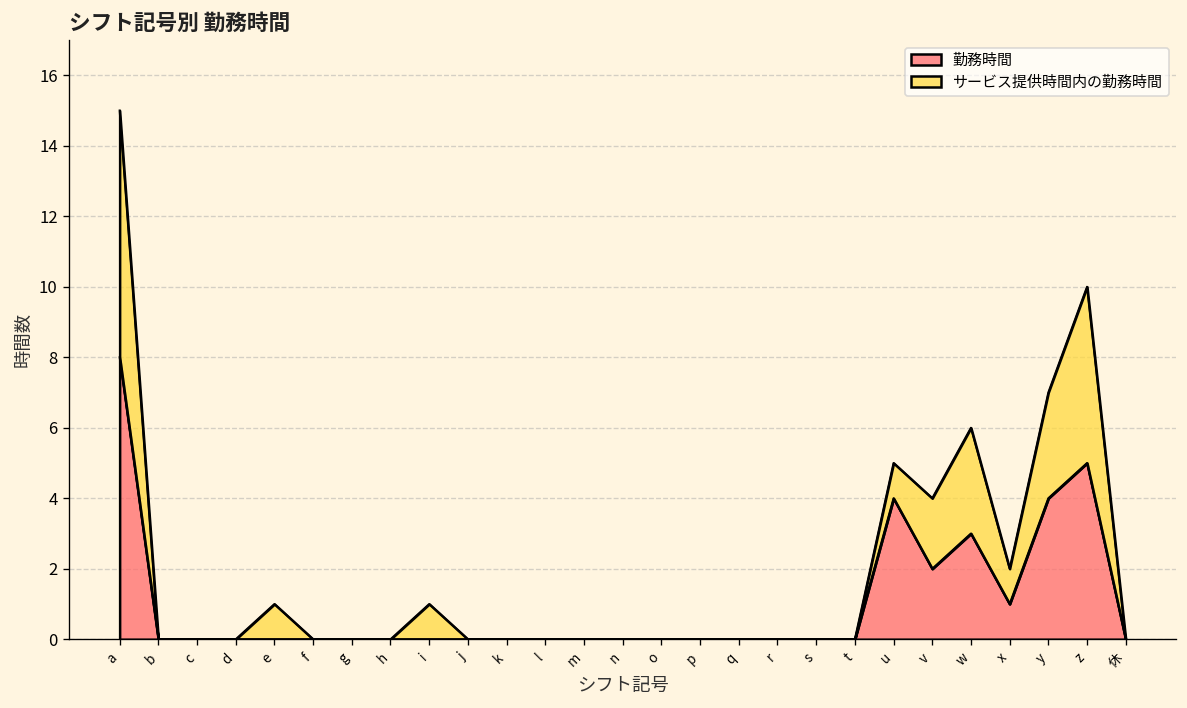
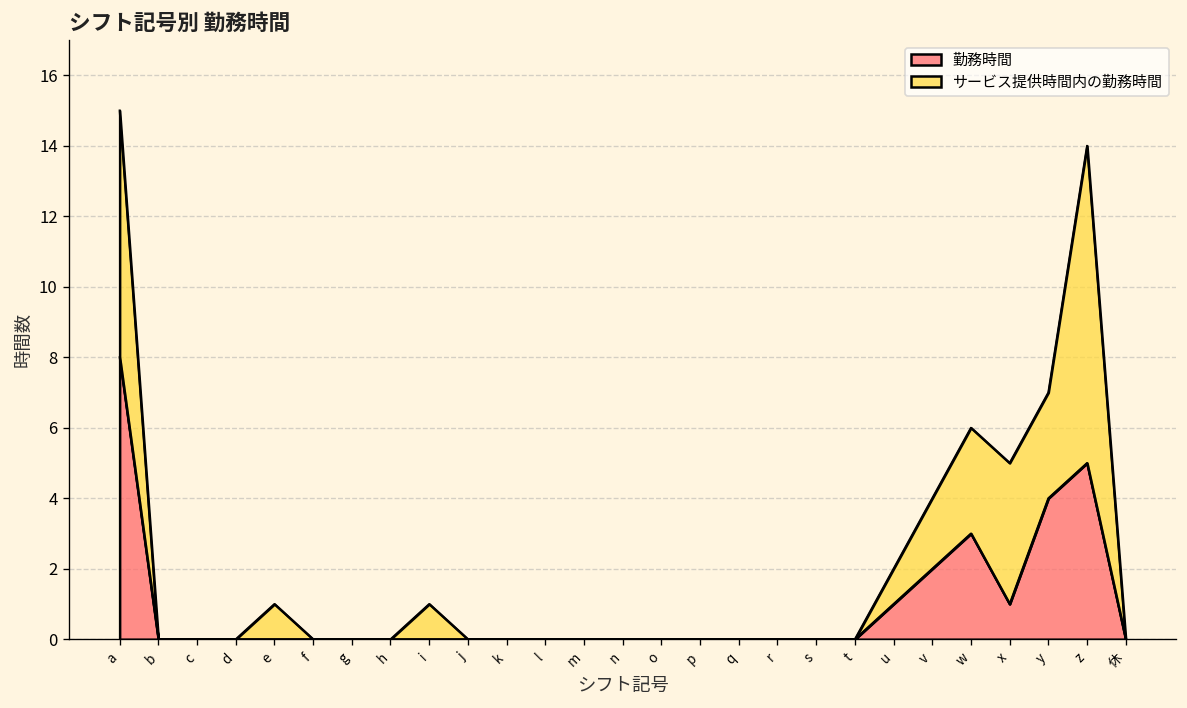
勤務時間, u: 4 -> 1
サービス提供時間内の勤務時間, x: 1 -> 4
サービス提供時間内の勤務時間, z: 5 -> 9
